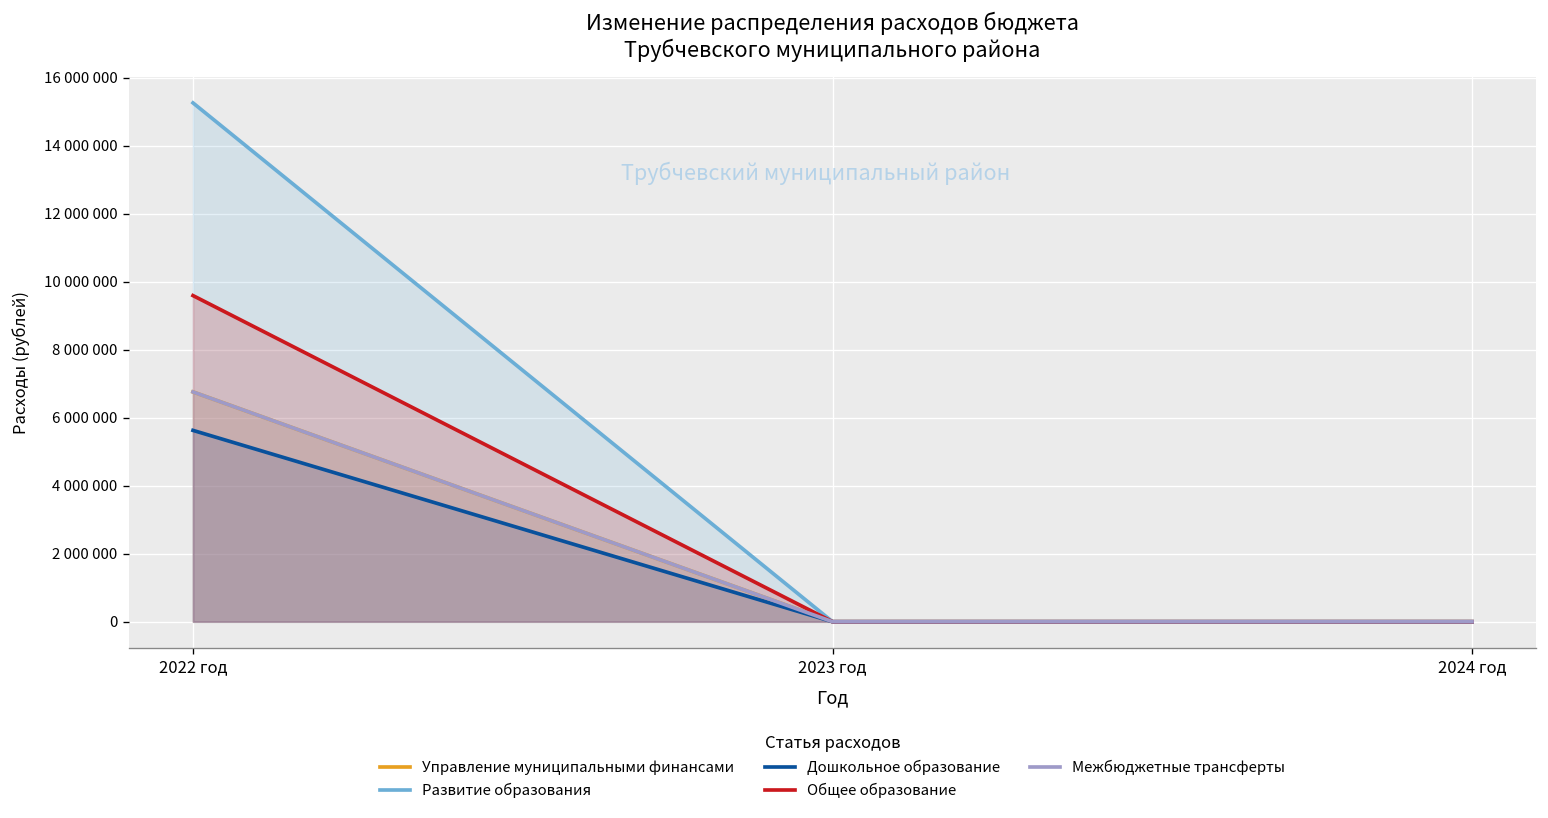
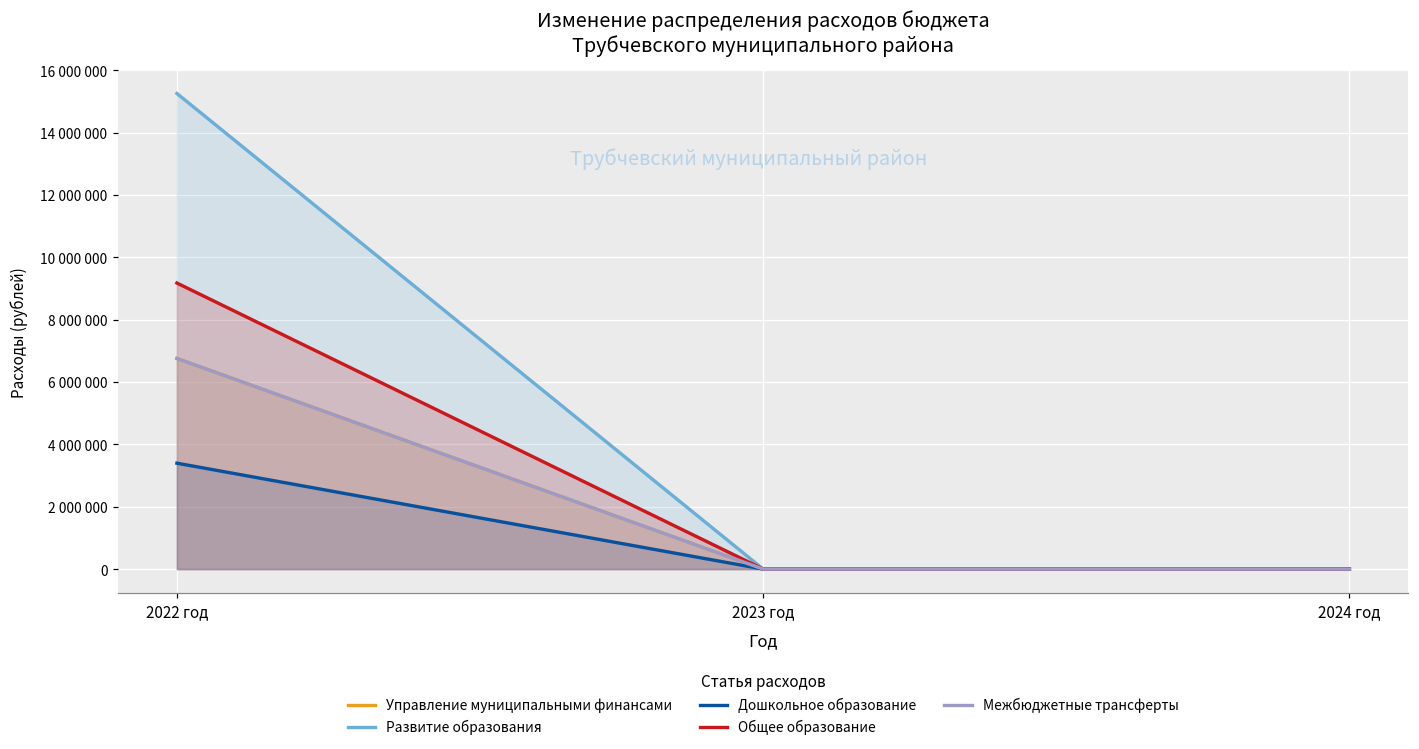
Дошкольное образование, 2022 год: 5600000 -> 3400000
Общее образование, 2022 год: 9600000 -> 9200000
